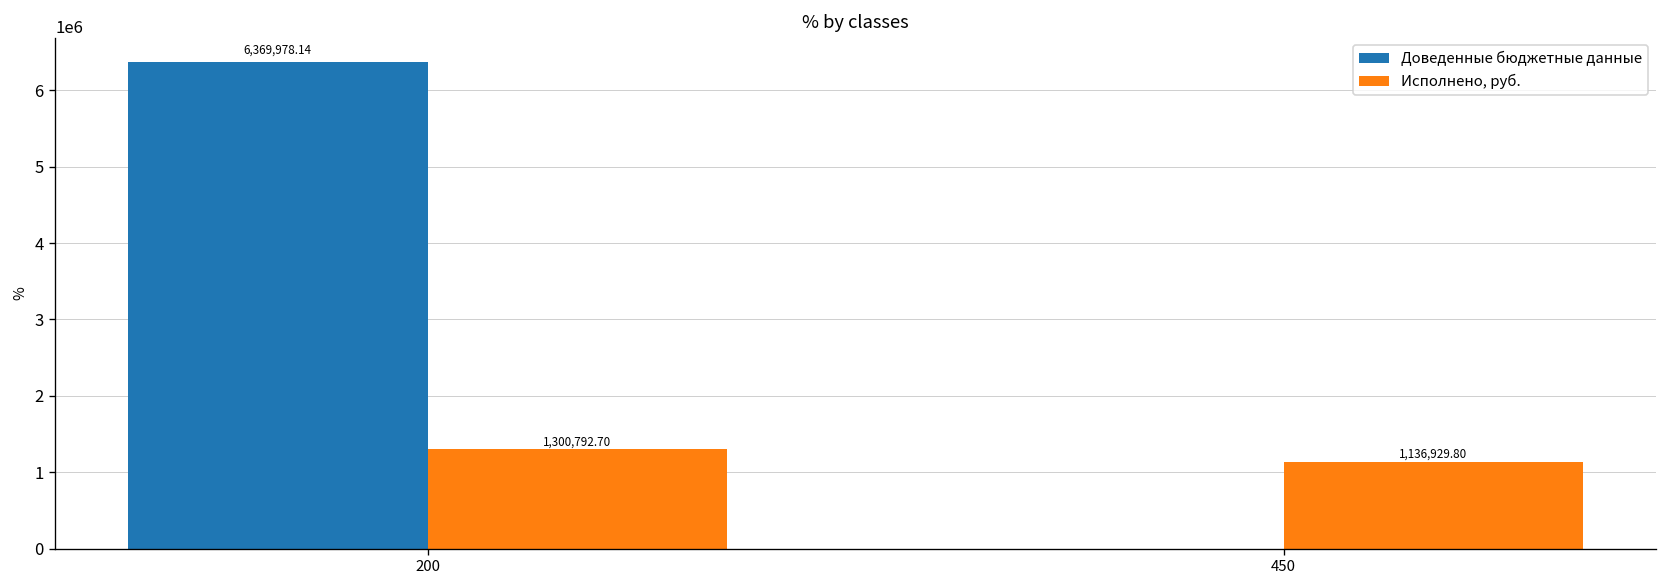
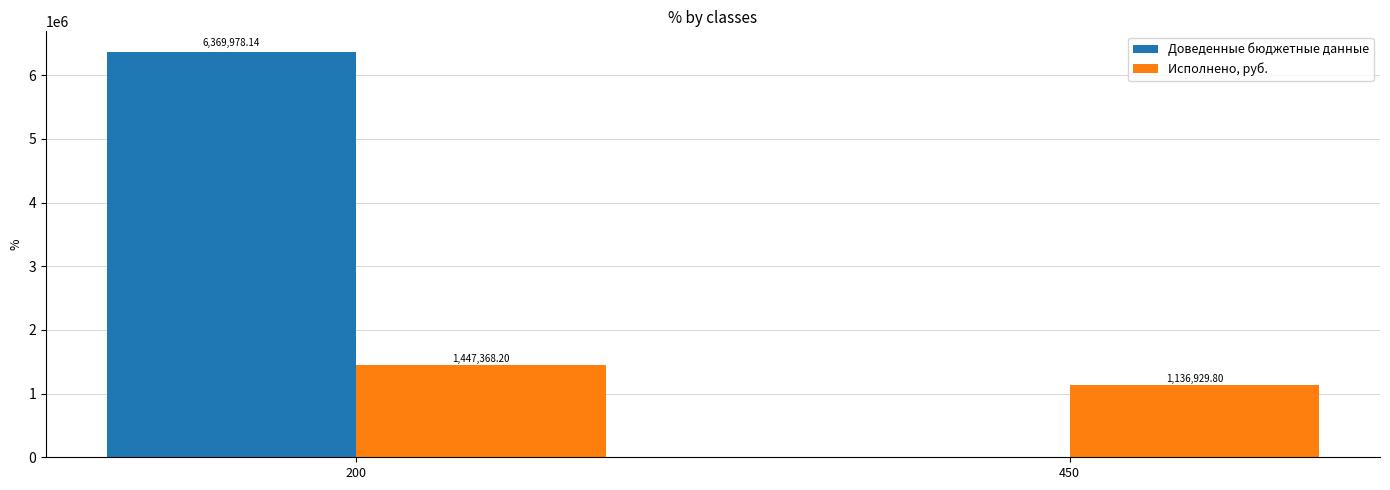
Исполнено, руб., 200: 1,300,792.70 -> 1,447,368.20
